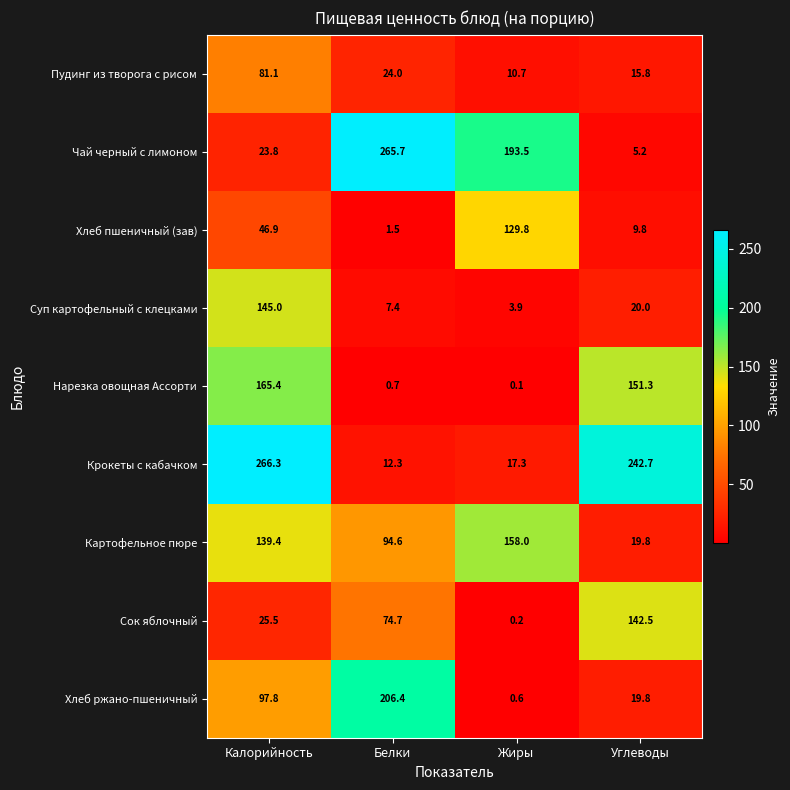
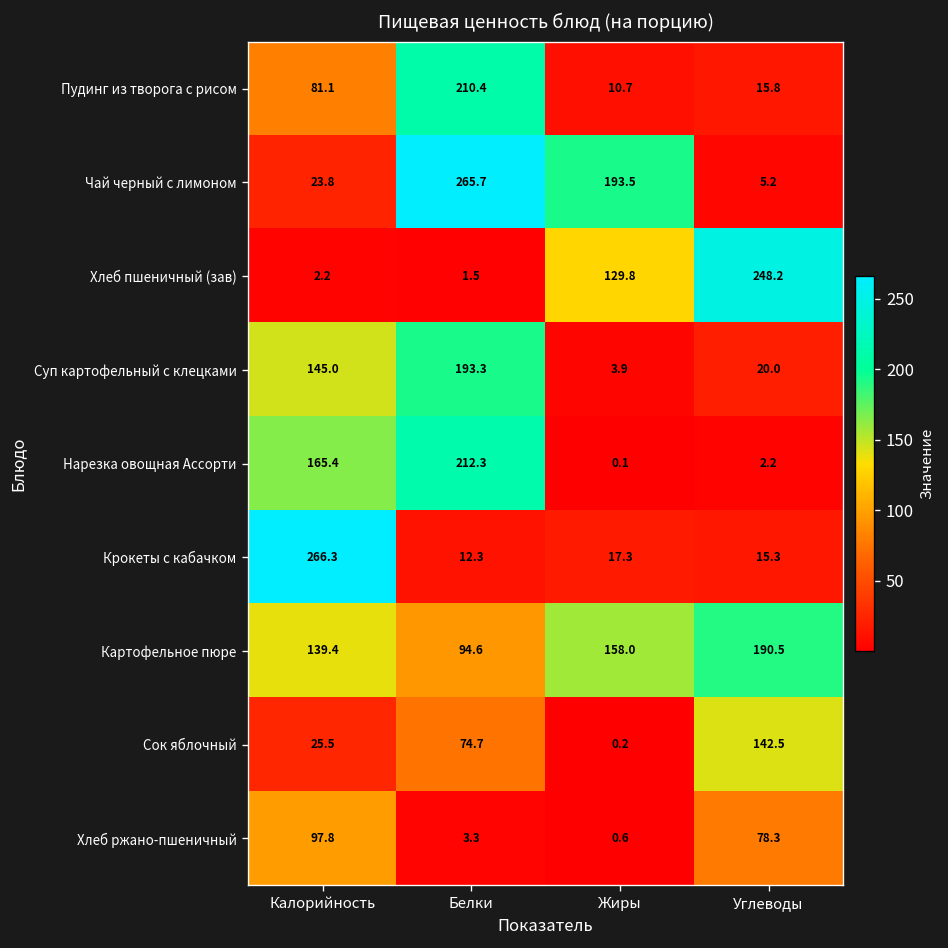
Пудинг из творога с рисом, Белки: 24.0 -> 210.4
Хлеб пшеничный (зав), Калорийность: 46.9 -> 2.2
Хлеб пшеничный (зав), Углеводы: 9.8 -> 248.2
Суп картофельный с клецками, Белки: 7.4 -> 193.3
Нарезка овощная Ассорти, Белки: 0.7 -> 212.3
Нарезка овощная Ассорти, Углеводы: 151.3 -> 2.2
Крокеты с кабачком, Углеводы: 242.7 -> 15.3
Картофельное пюре, Углеводы: 19.8 -> 190.5
Хлеб ржано-пшеничный, Белки: 206.4 -> 3.3
Хлеб ржано-пшеничный, Углеводы: 19.8 -> 78.3
